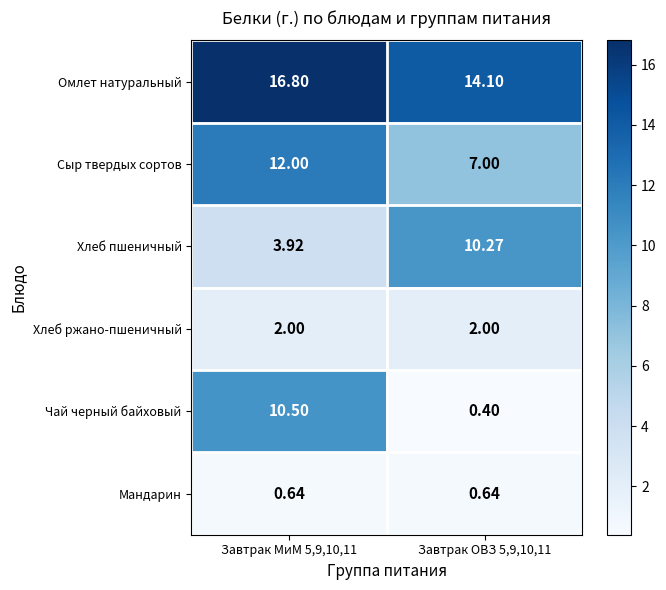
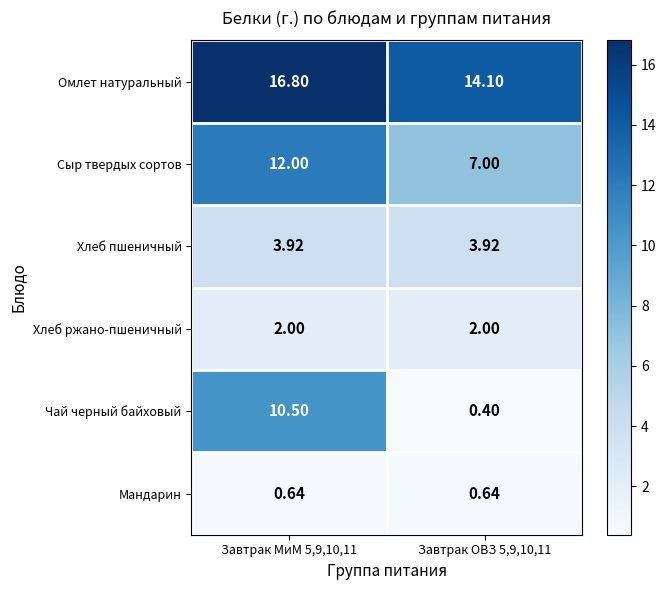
Хлеб пшеничный, Завтрак ОВЗ 5,9,10,11: 10.27 -> 3.92
